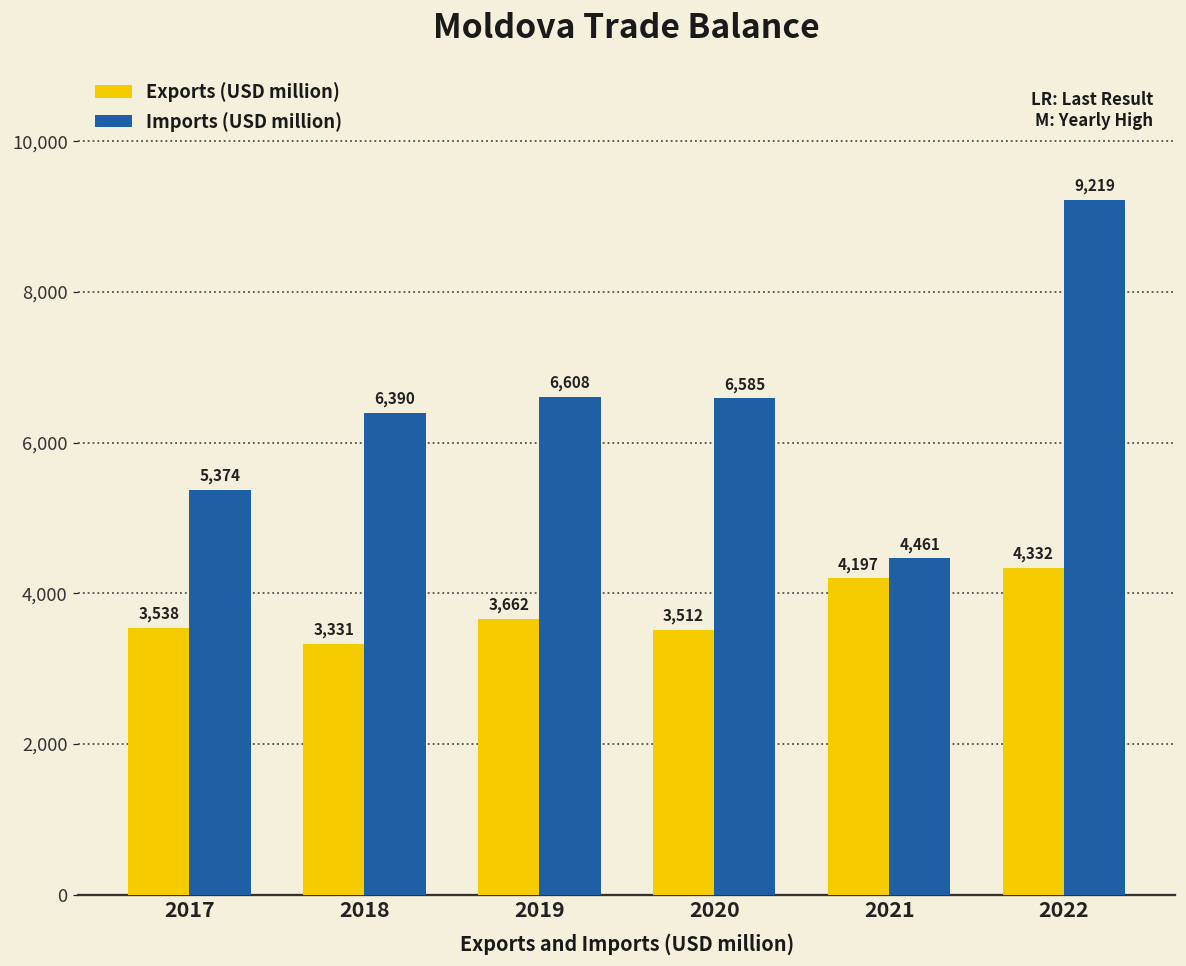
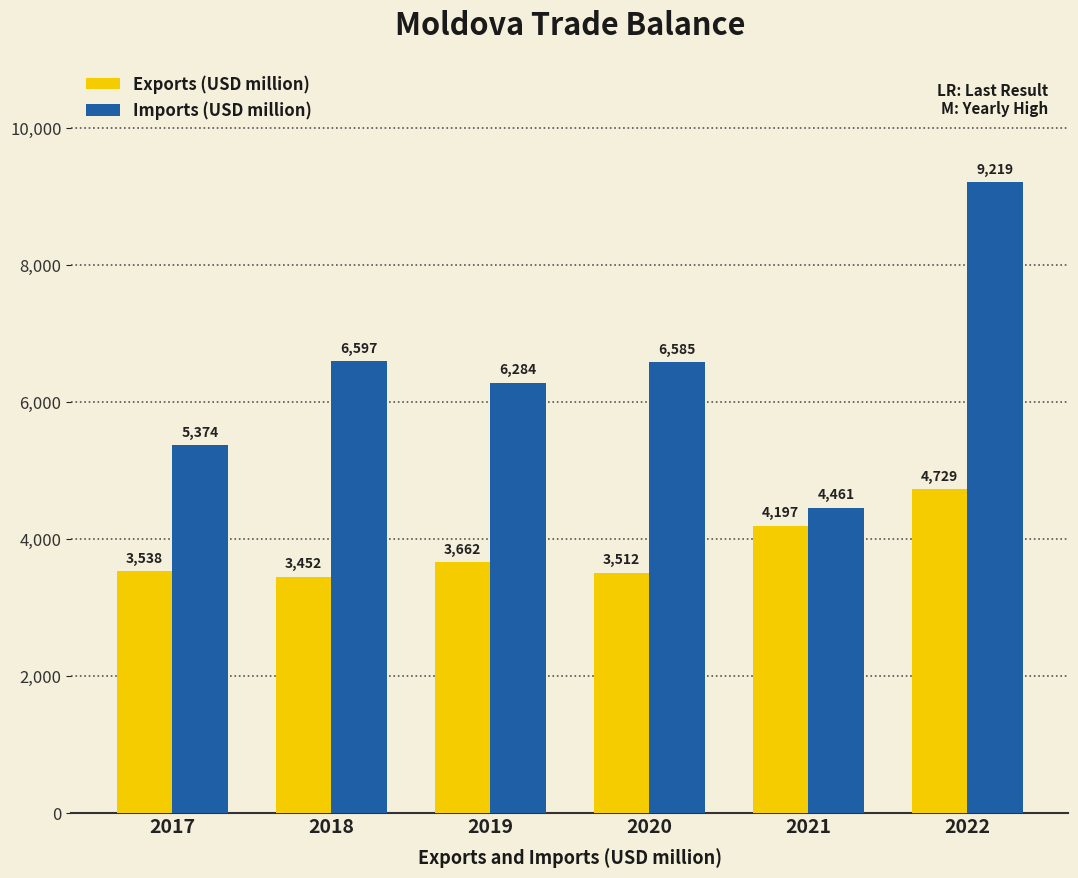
Exports (USD million), 2018: 3,331 -> 3,452
Imports (USD million), 2018: 6,390 -> 6,597
Imports (USD million), 2019: 6,608 -> 6,284
Exports (USD million), 2022: 4,332 -> 4,729
